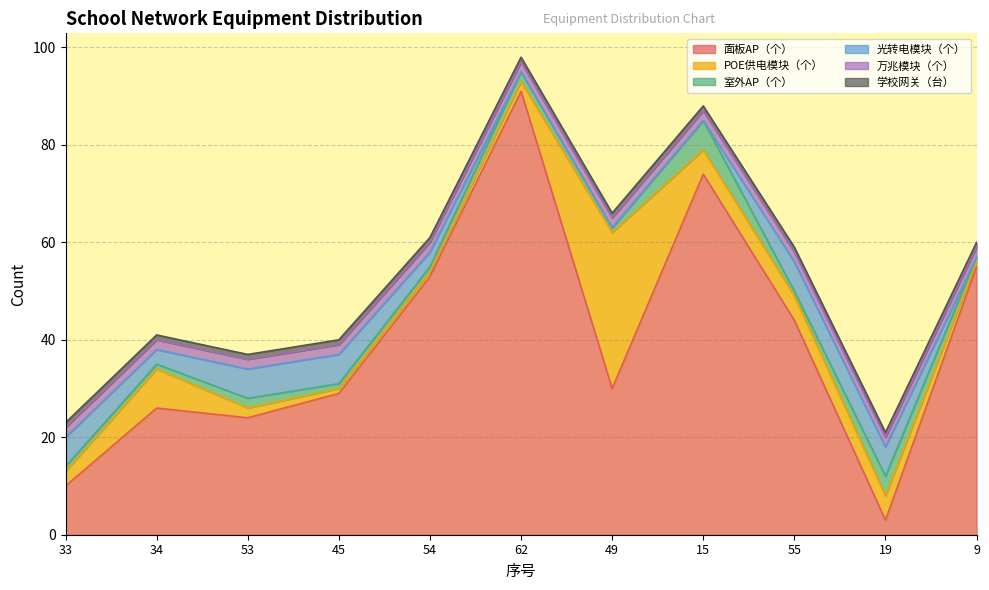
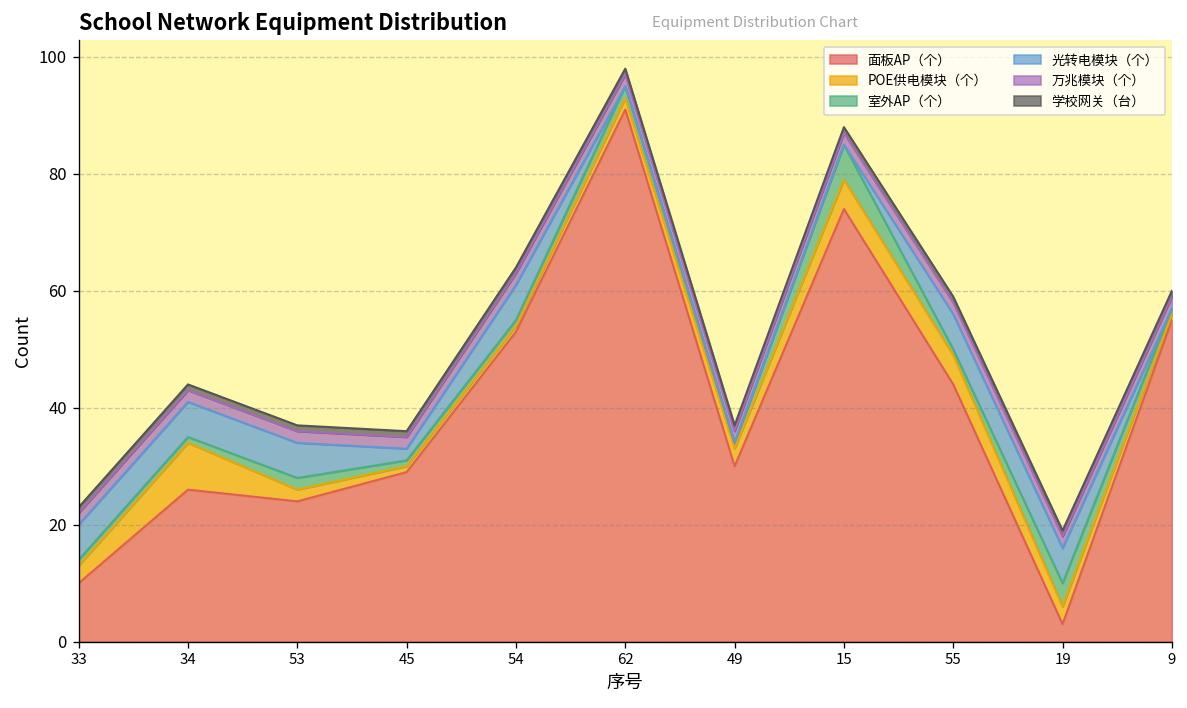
光转电模块（个）, 34: 3 -> 6
光转电模块（个）, 45: 6 -> 2
光转电模块（个）, 54: 3 -> 6
POE供电模块（个）, 49: 32 -> 3
POE供电模块（个）, 19: 5 -> 3
